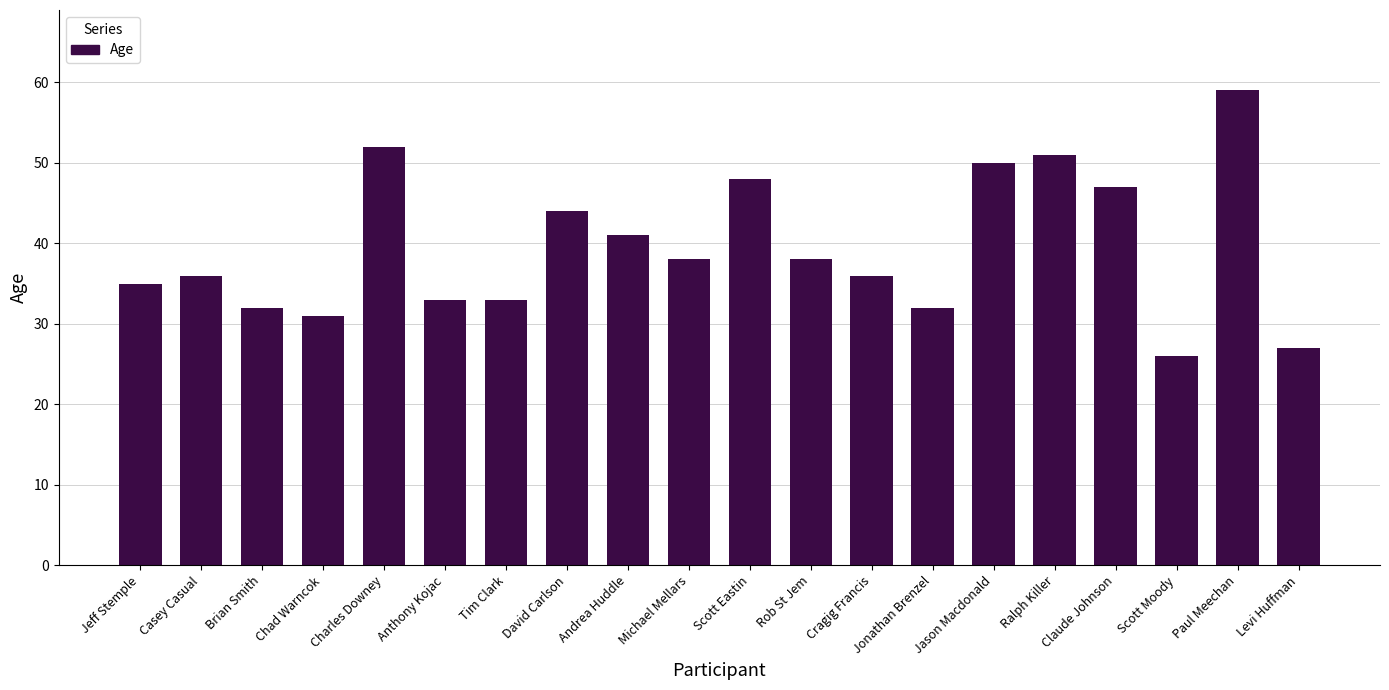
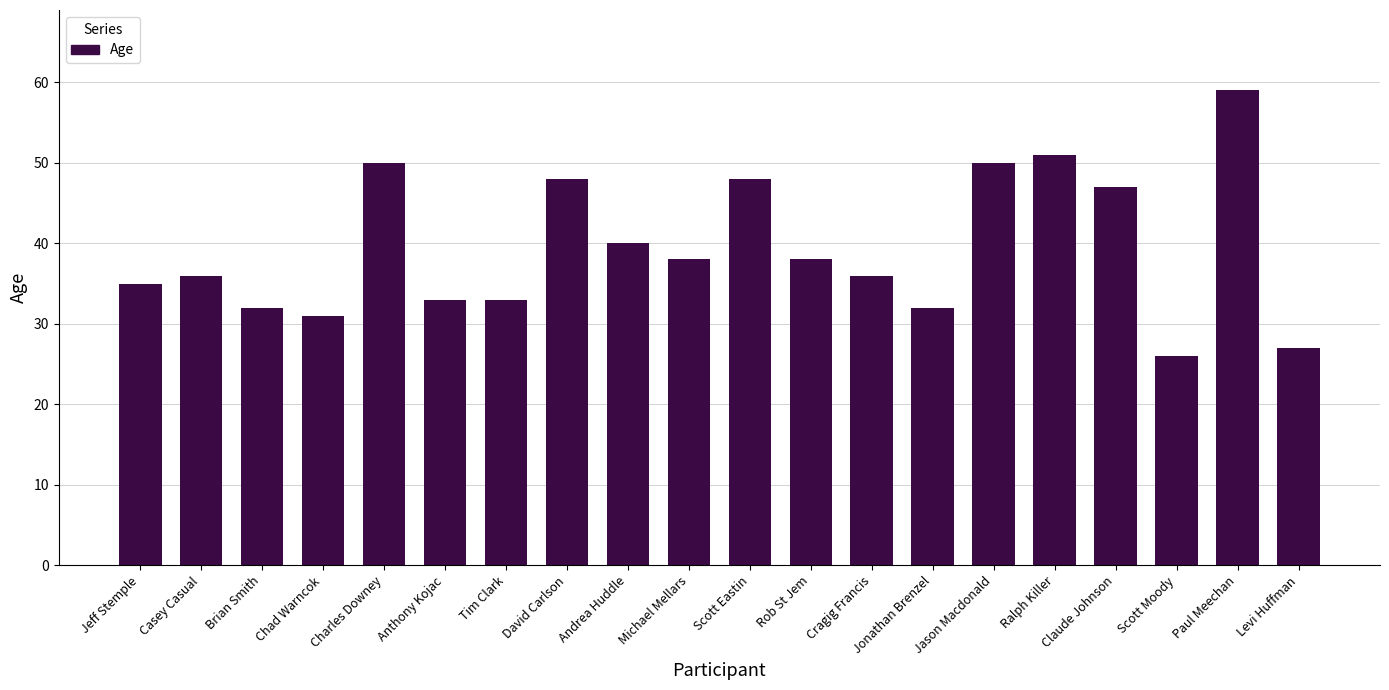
Charles Downey: 52 -> 50
David Carlson: 44 -> 48
Andrea Huddle: 41 -> 40
